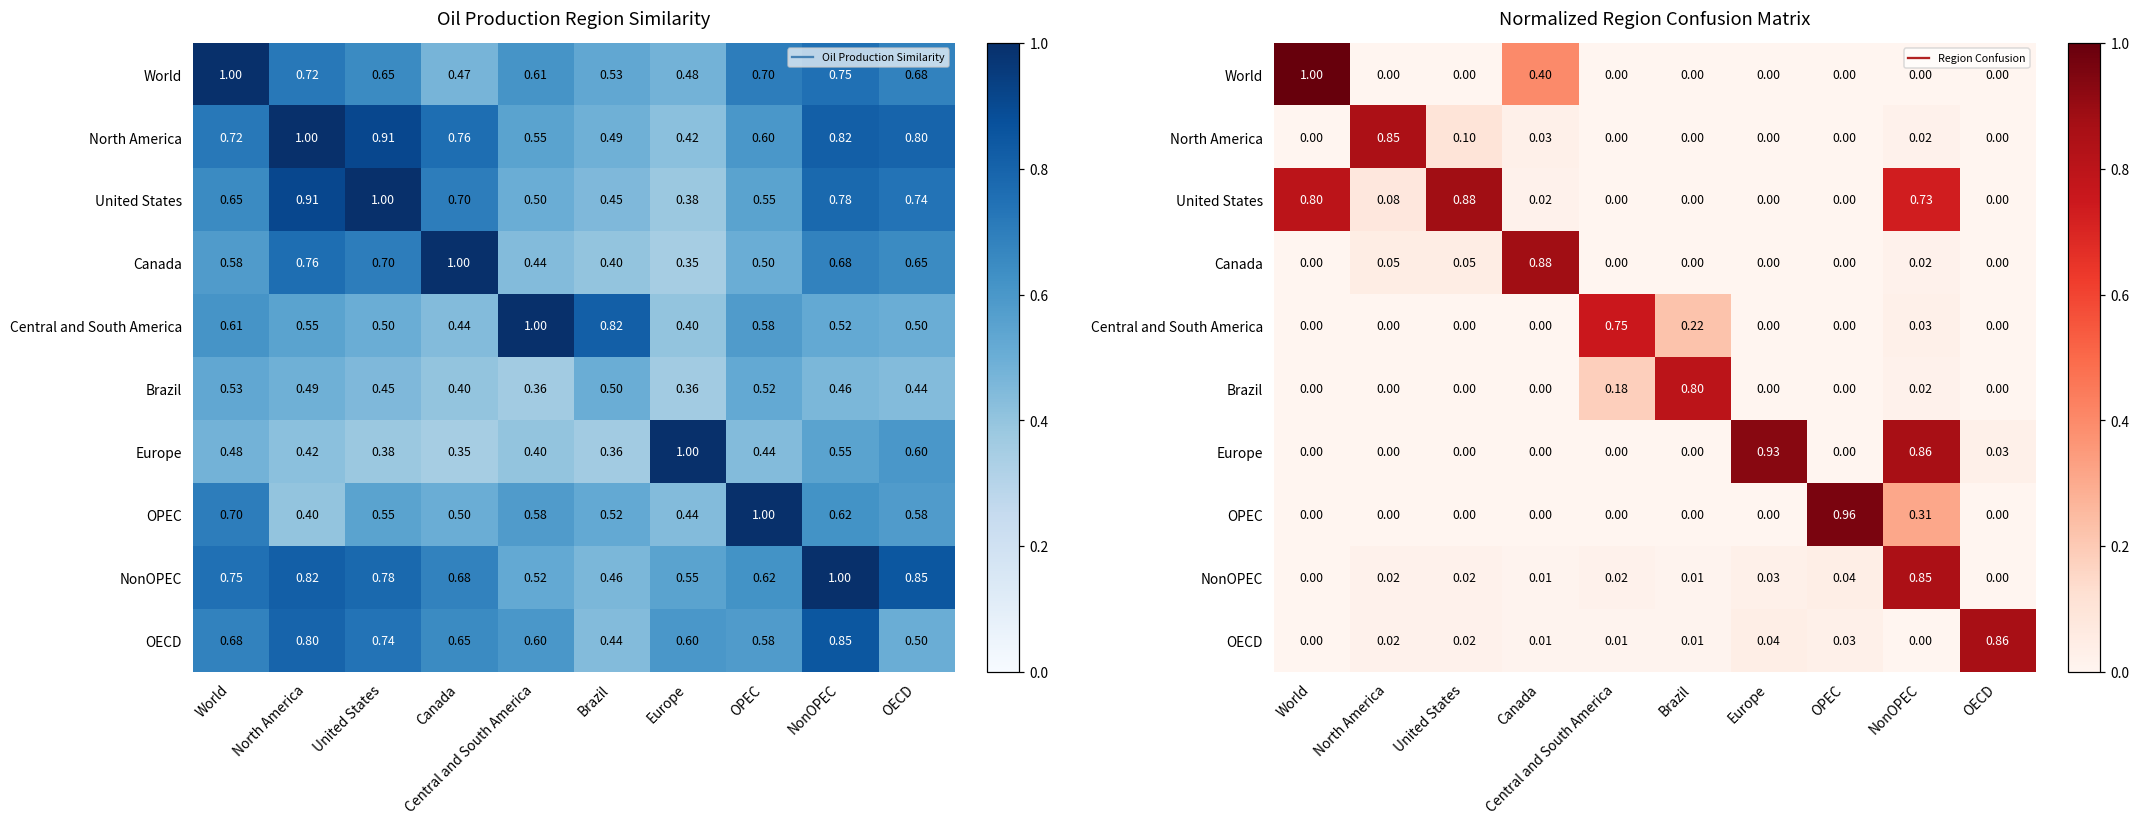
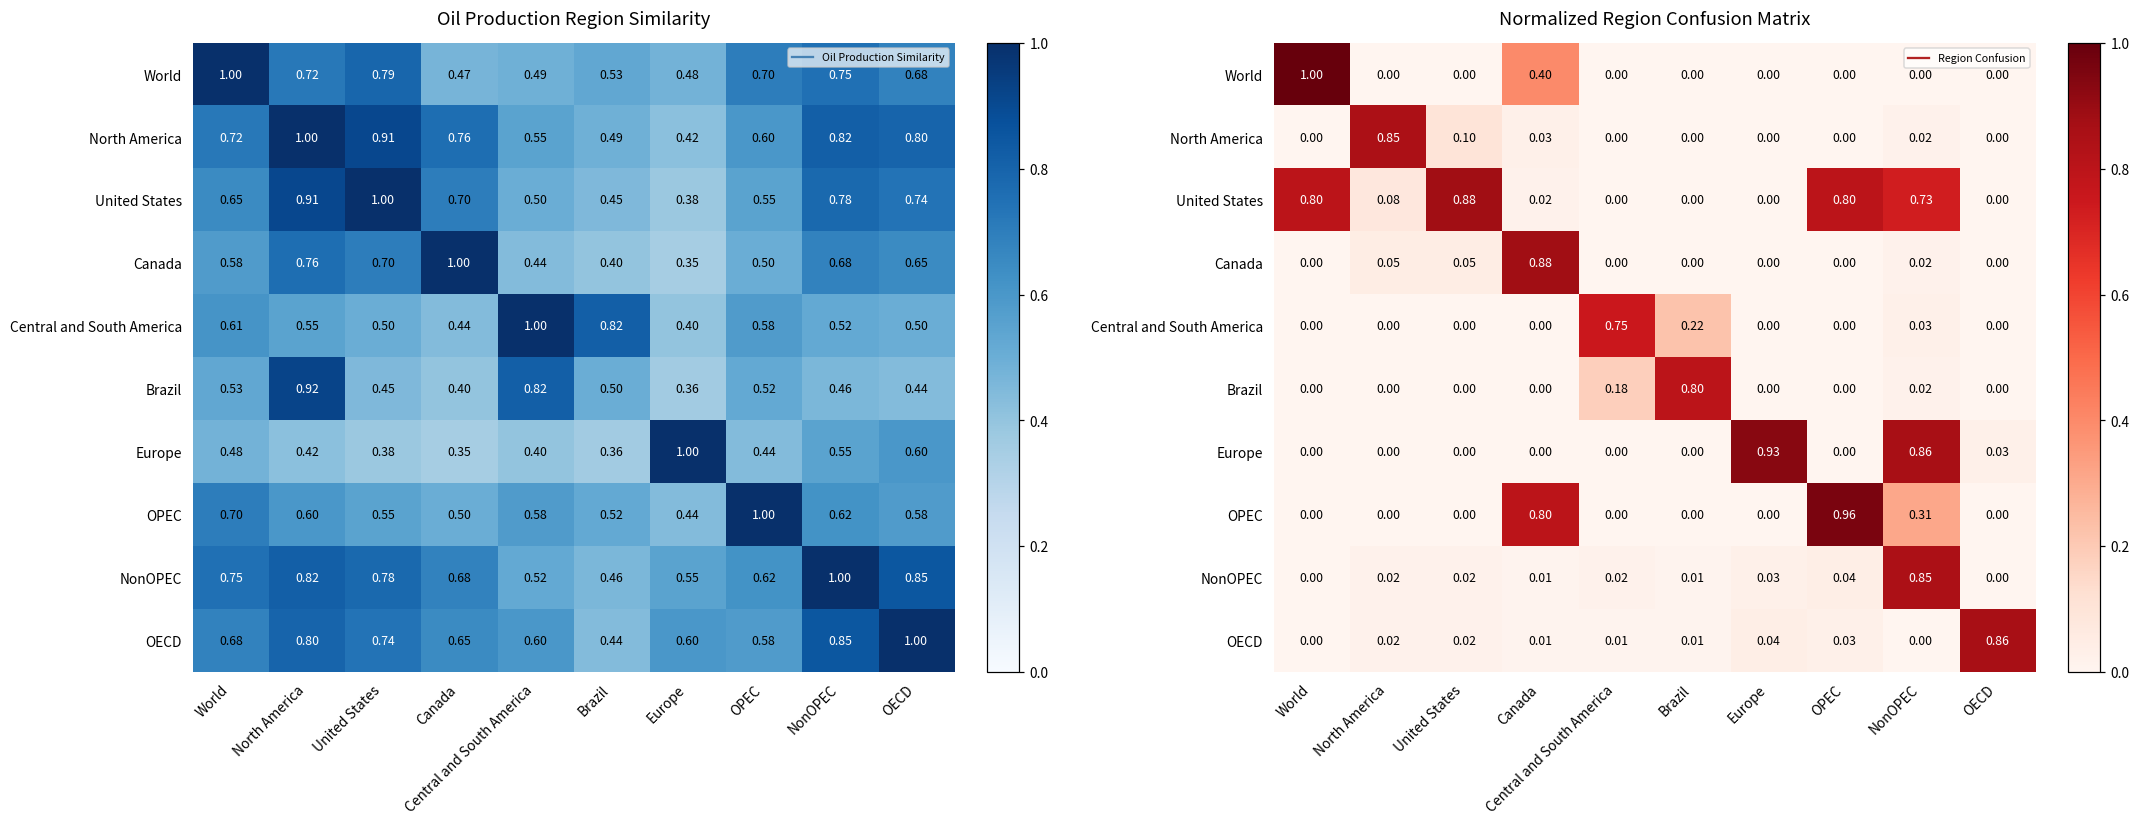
Oil Production Region Similarity, World, United States: 0.65 -> 0.79
Oil Production Region Similarity, World, Central and South America: 0.61 -> 0.49
Oil Production Region Similarity, Brazil, North America: 0.49 -> 0.92
Oil Production Region Similarity, Brazil, Central and South America: 0.36 -> 0.82
Oil Production Region Similarity, OPEC, North America: 0.40 -> 0.60
Oil Production Region Similarity, OECD, OECD: 0.50 -> 1.00
Normalized Region Confusion Matrix, United States, OPEC: 0.00 -> 0.80
Normalized Region Confusion Matrix, OPEC, Canada: 0.00 -> 0.80
